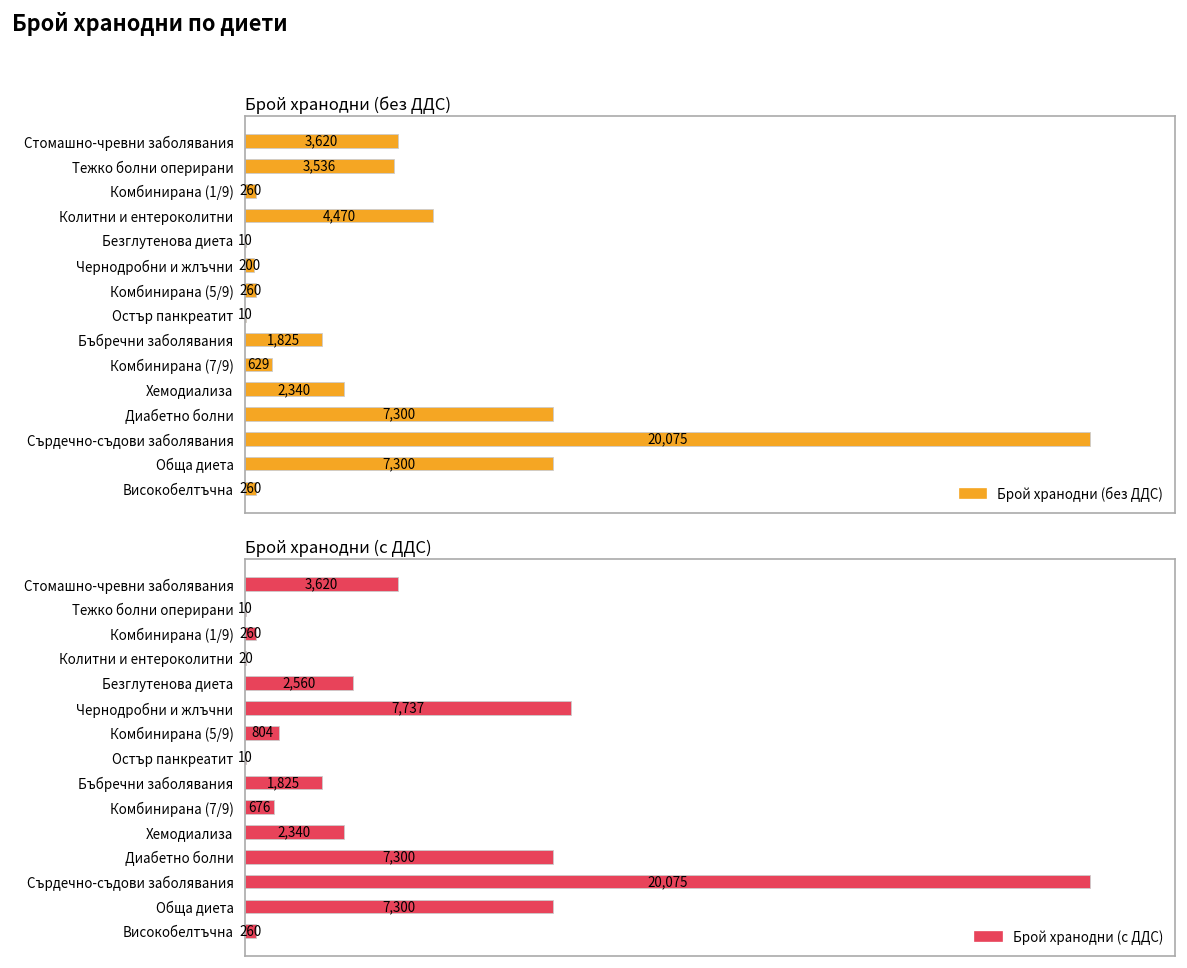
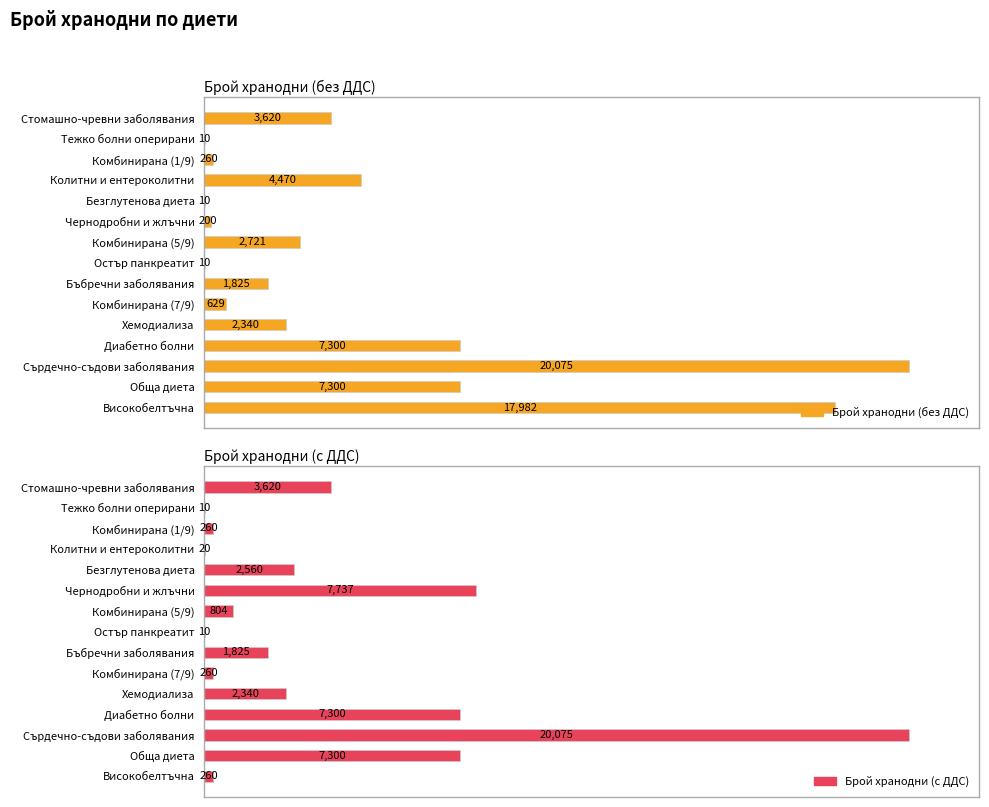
Брой хранодни (без ДДС), Тежко болни оперирани: 3,536 -> 10
Брой хранодни (без ДДС), Комбинирана (5/9): 260 -> 2,721
Брой хранодни (без ДДС), Високобелтъчна: 260 -> 17,982
Брой хранодни (с ДДС), Комбинирана (7/9): 676 -> 260
